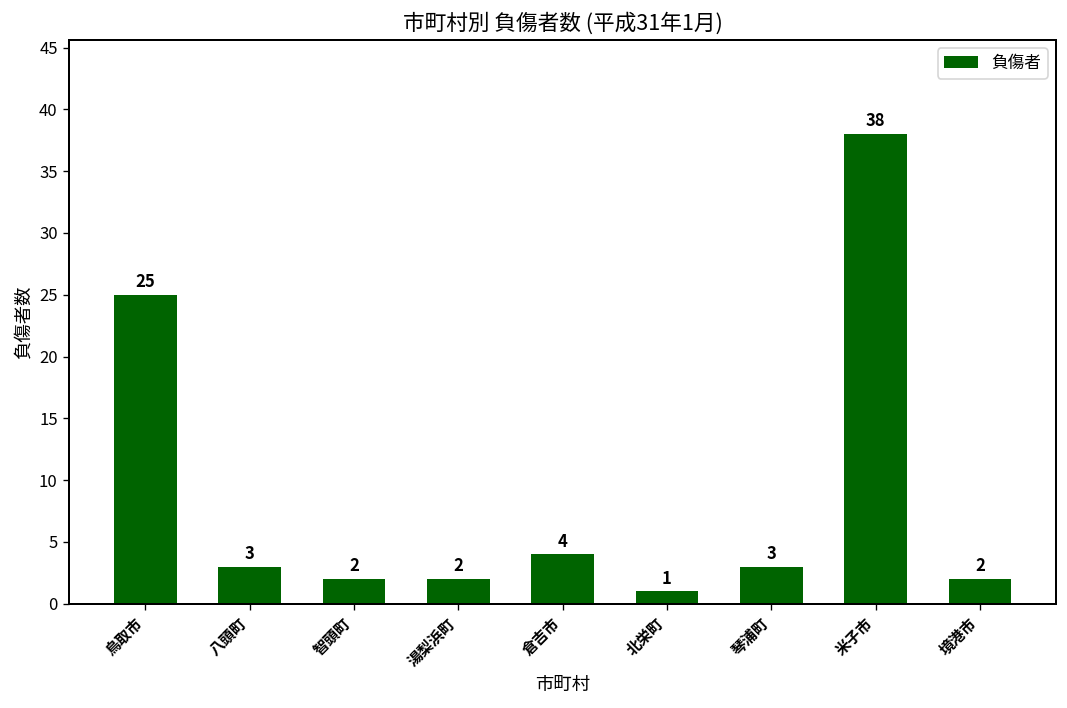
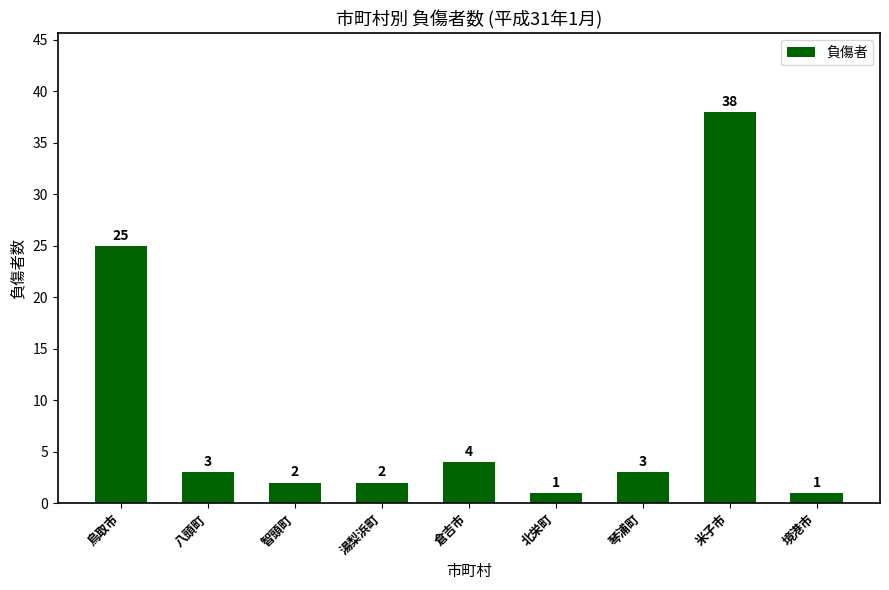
境港市: 2 -> 1
